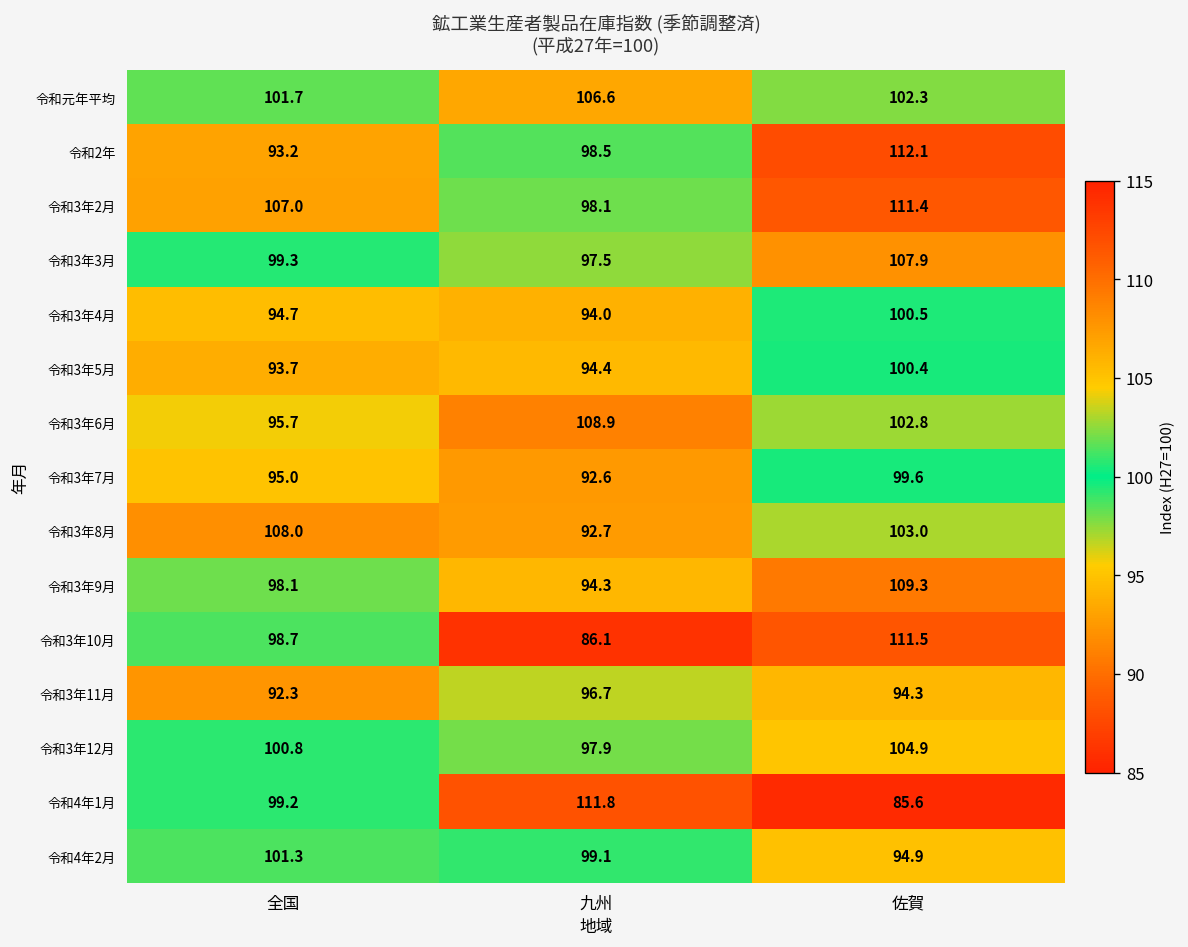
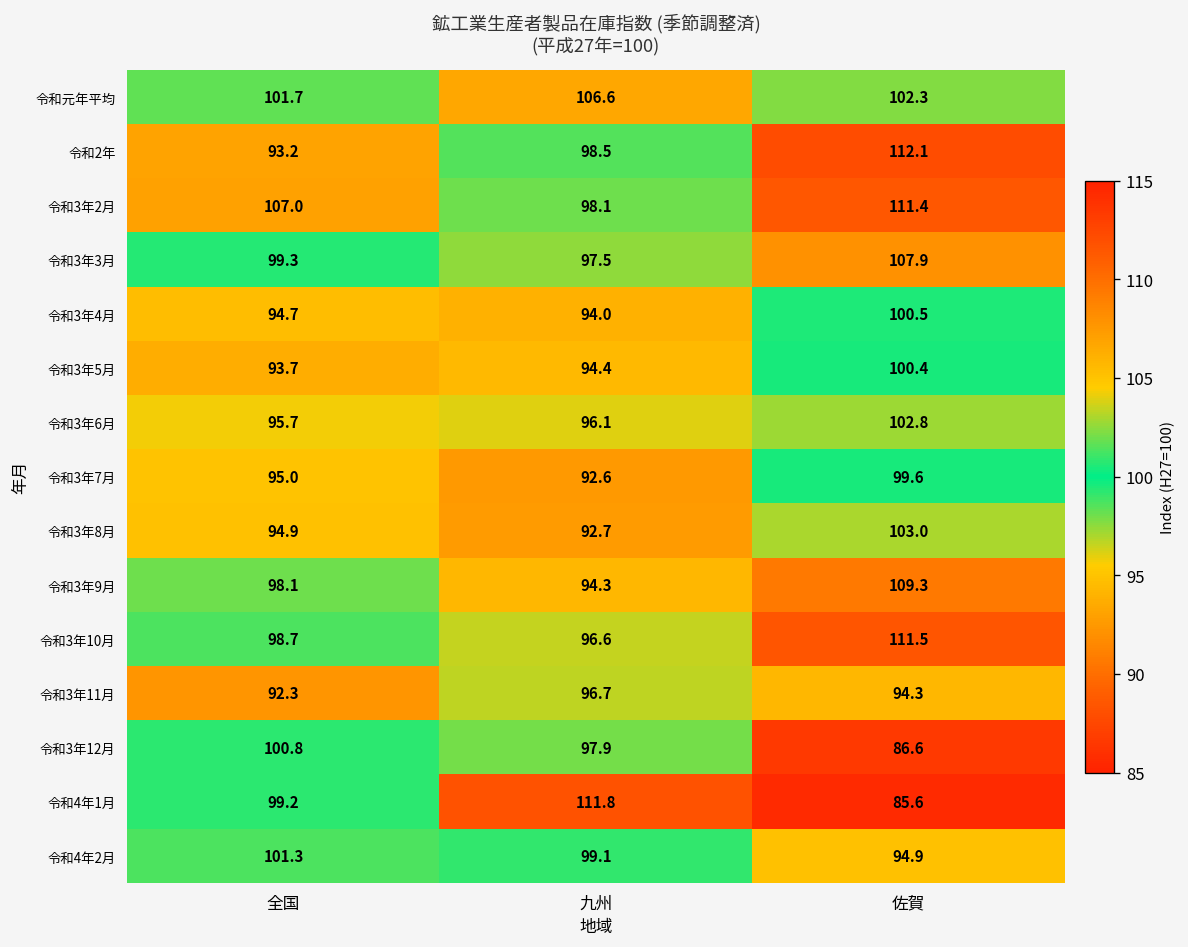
令和3年6月, 九州: 108.9 -> 96.1
令和3年8月, 全国: 108.0 -> 94.9
令和3年10月, 九州: 86.1 -> 96.6
令和3年12月, 佐賀: 104.9 -> 86.6
